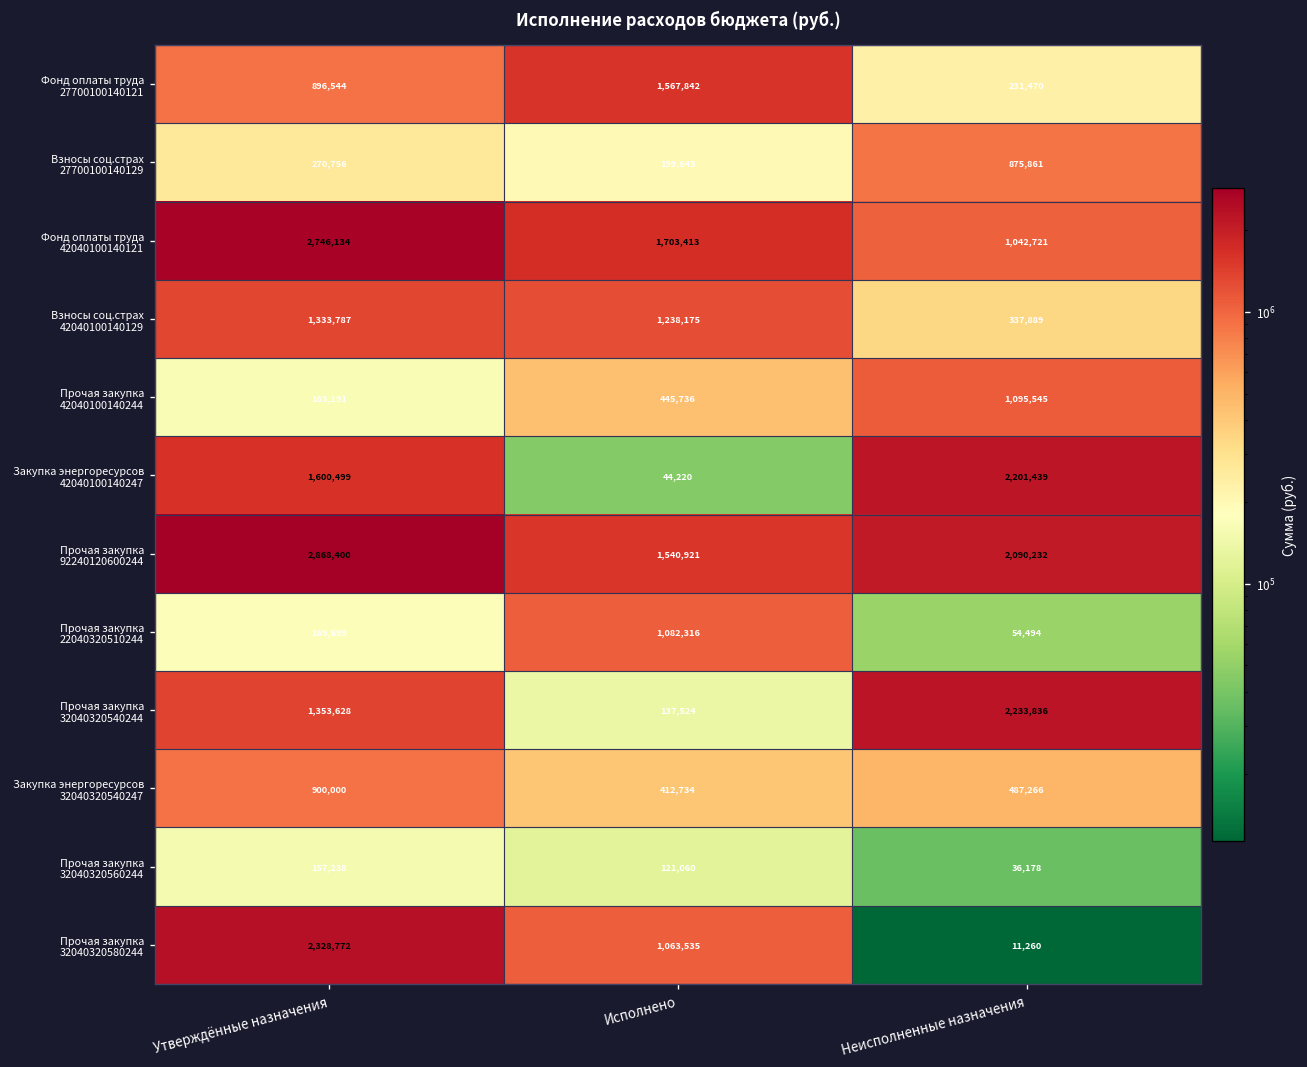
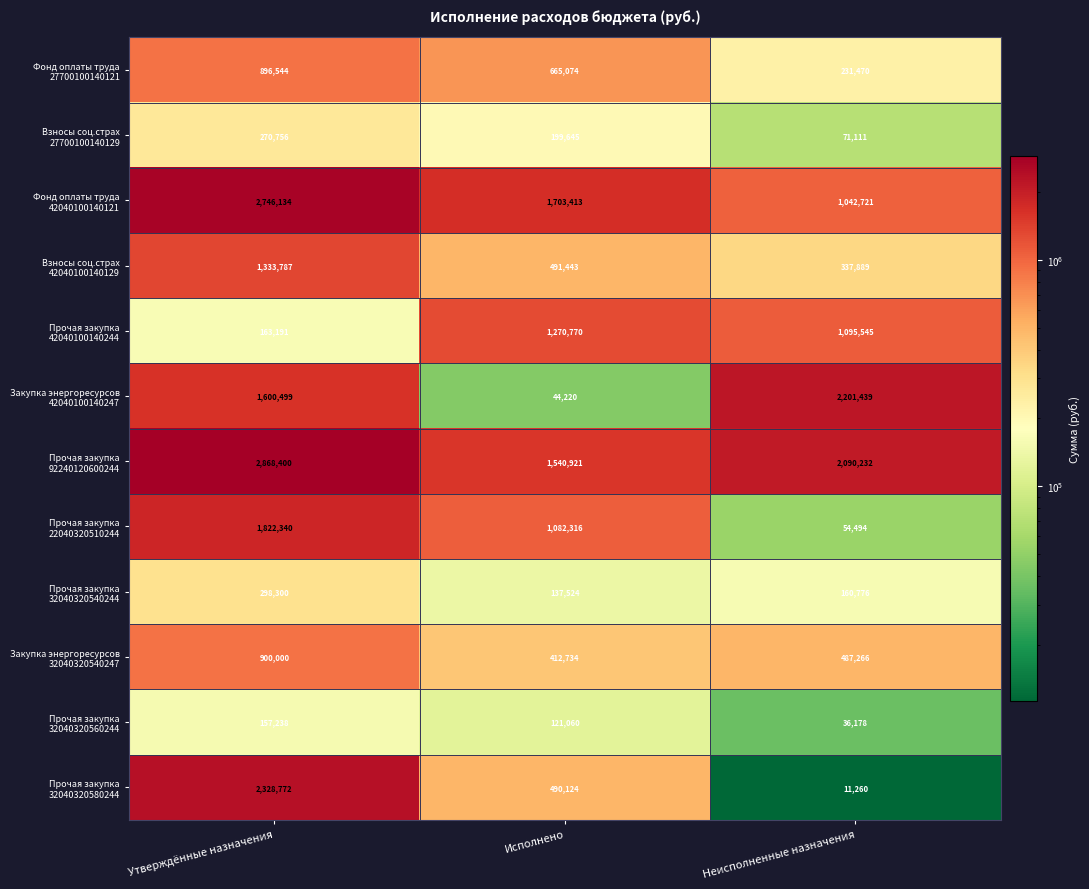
Фонд оплаты труда 27700100140121, Исполнено: 1,567,842 -> 665,074
Взносы соц.страх 27700100140129, Неисполненные назначения: 875,861 -> 71,111
Взносы соц.страх 42040100140129, Исполнено: 1,238,175 -> 491,443
Прочая закупка 42040100140244, Исполнено: 445,736 -> 1,270,770
Прочая закупка 22040320510244, Утверждённые назначения: 169,699 -> 1,822,340
Прочая закупка 32040320540244, Утверждённые назначения: 1,353,628 -> 298,300
Прочая закупка 32040320540244, Неисполненные назначения: 2,233,836 -> 160,776
Прочая закупка 32040320580244, Исполнено: 1,063,535 -> 490,124
